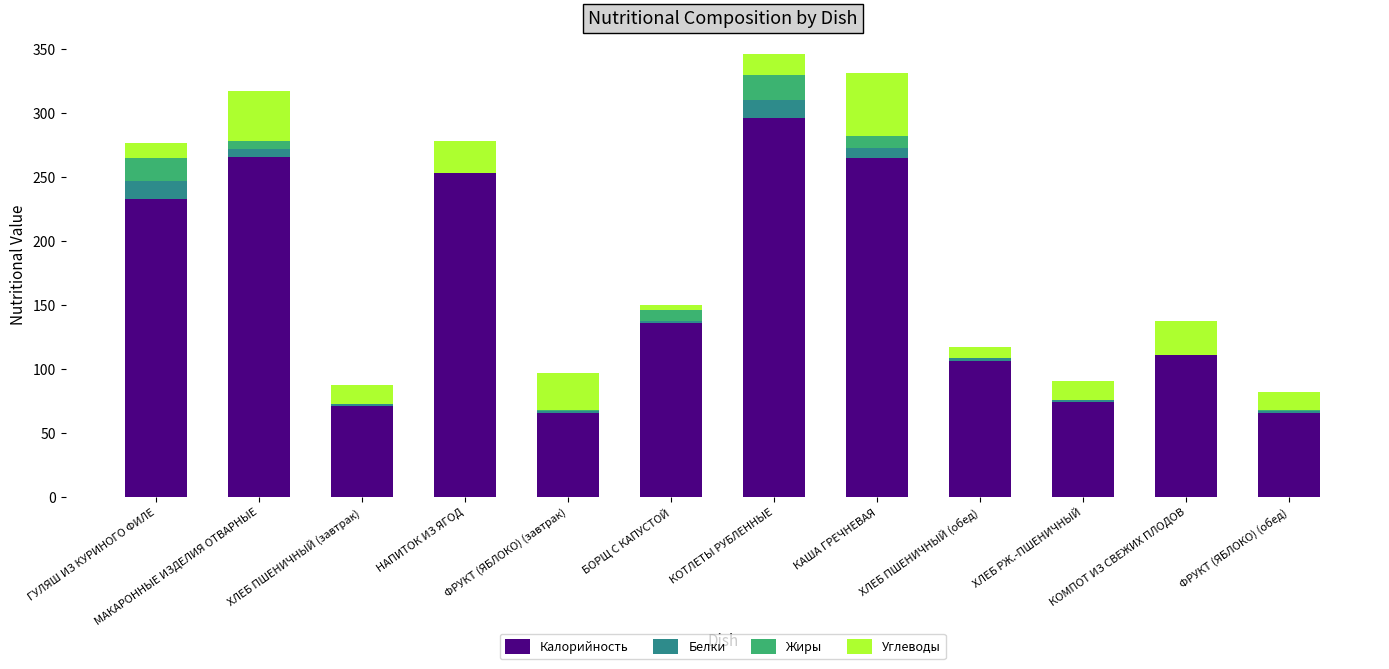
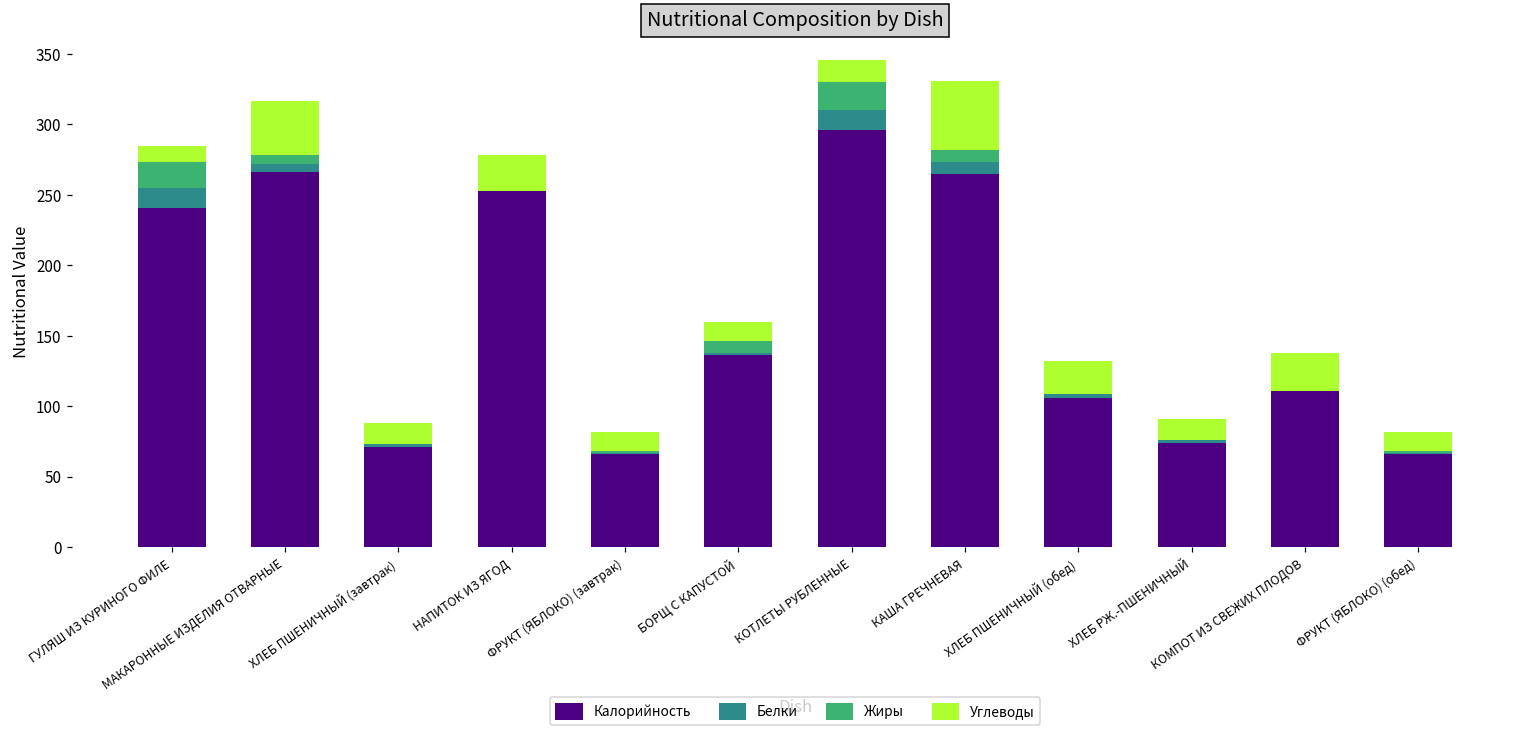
Калорийность, ГУЛЯШ ИЗ КУРИНОГО ФИЛЕ: 233 -> 241
Углеводы, ФРУКТ (ЯБЛОКО) (завтрак): 29 -> 14
Углеводы, БОРЩ С КАПУСТОЙ: 4 -> 14
Углеводы, ХЛЕБ ПШЕНИЧНЫЙ (обед): 8 -> 23
